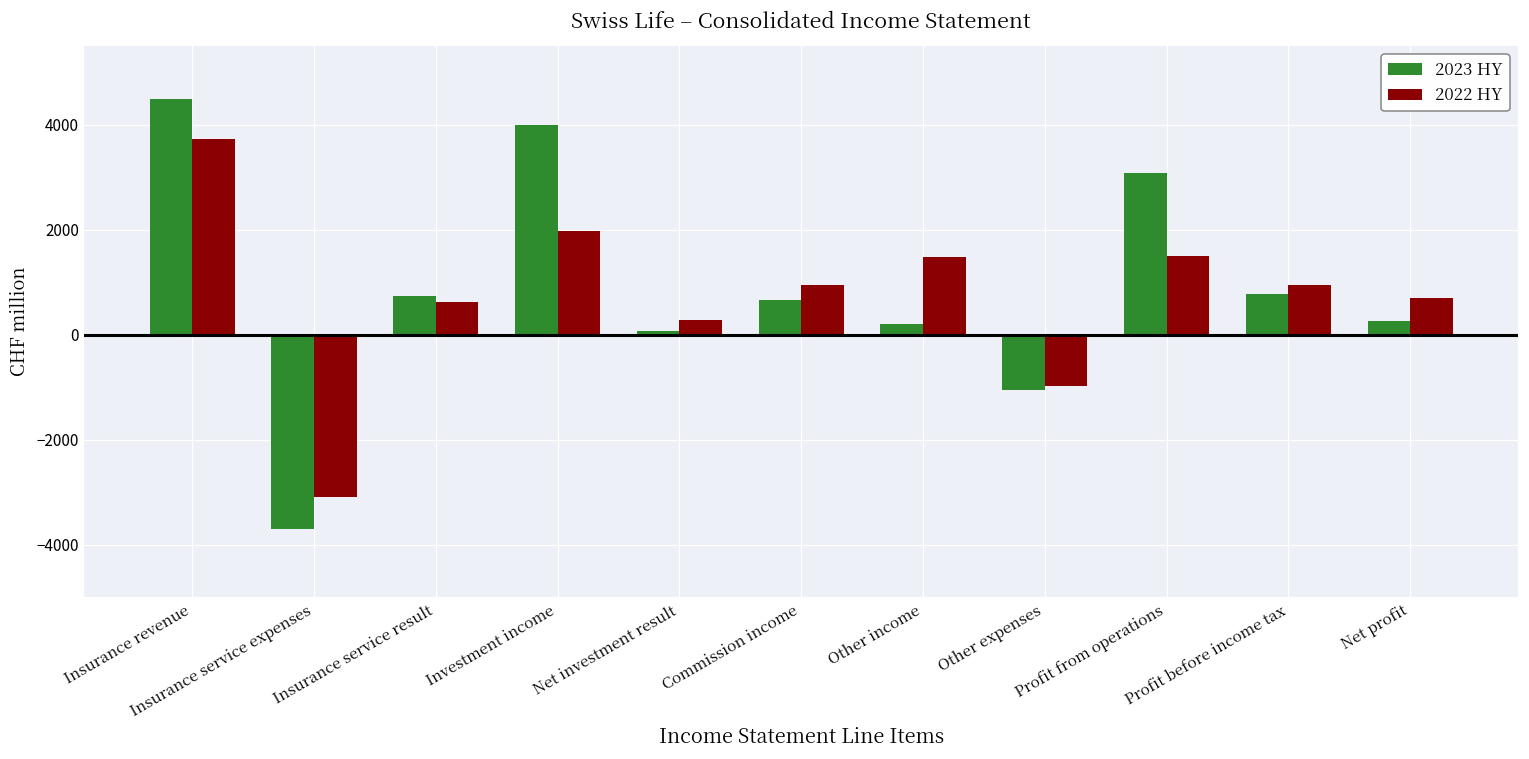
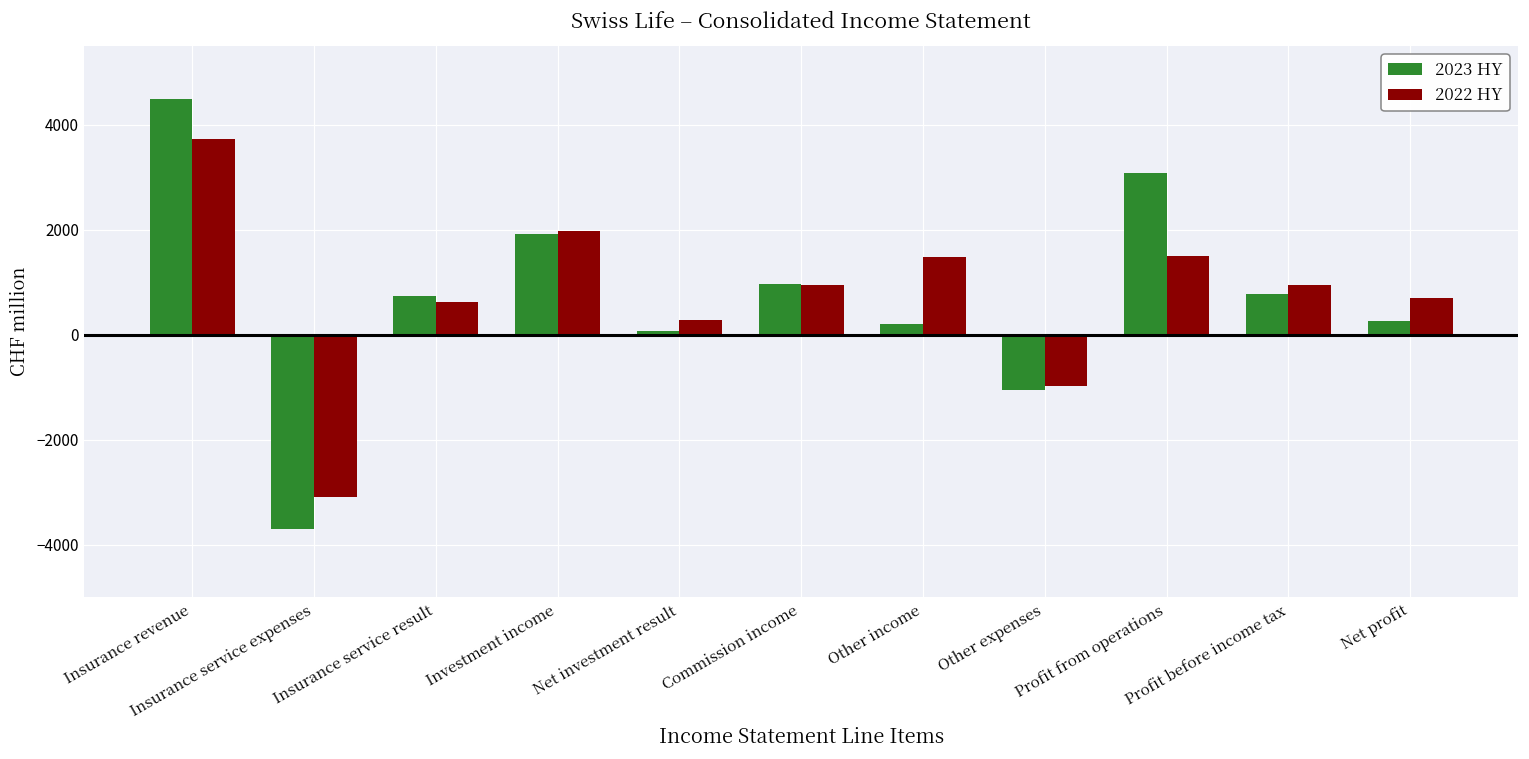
2023 HY, Investment income: 4000 -> 1900
2023 HY, Commission income: 700 -> 1000
